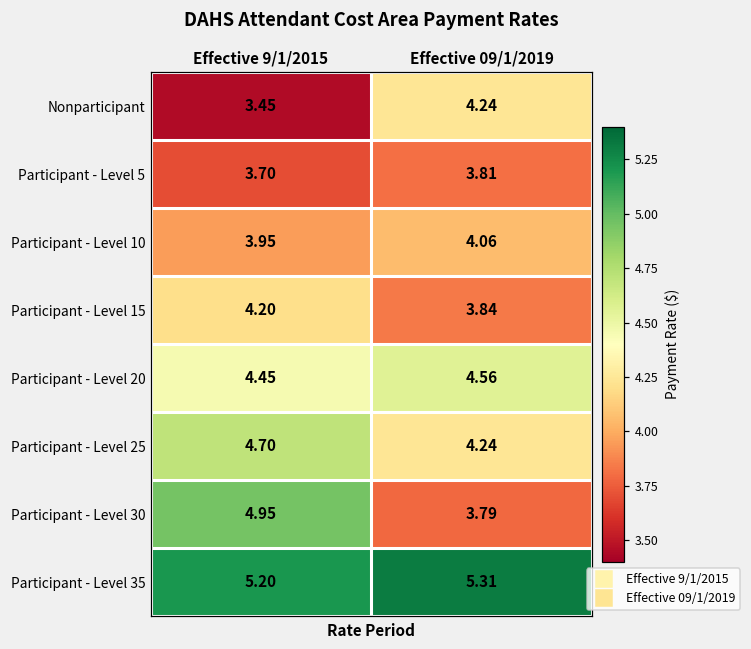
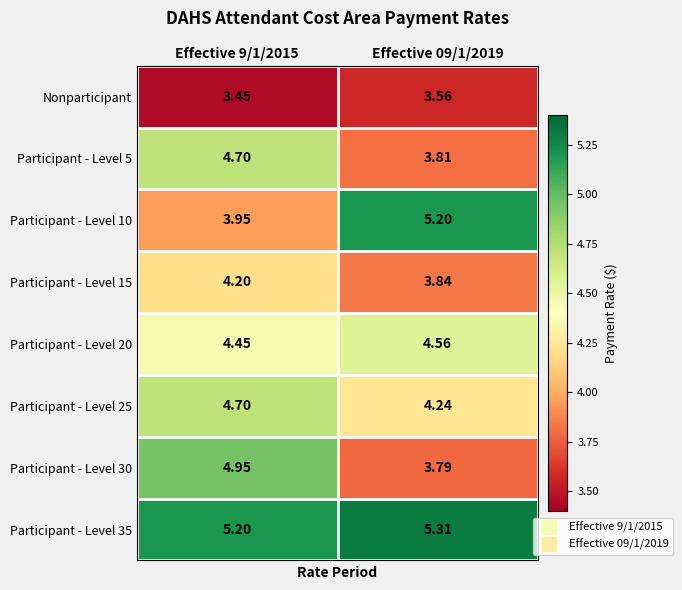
Nonparticipant, Effective 09/1/2019: 4.24 -> 3.56
Participant - Level 5, Effective 9/1/2015: 3.70 -> 4.70
Participant - Level 10, Effective 09/1/2019: 4.06 -> 5.20
